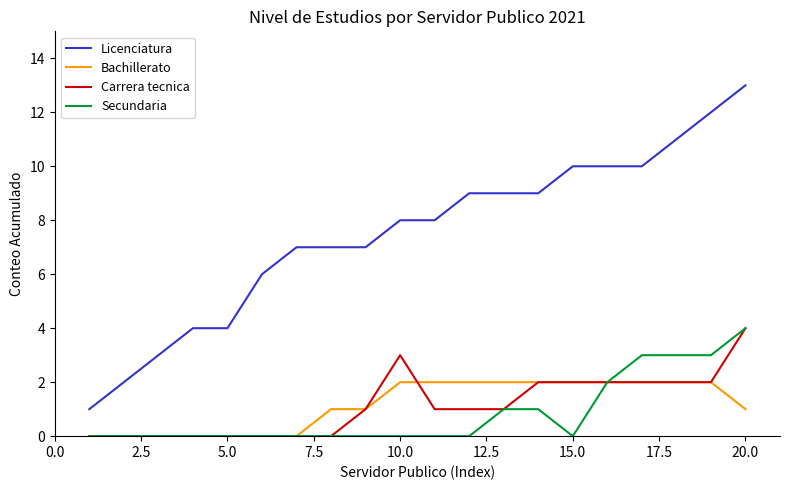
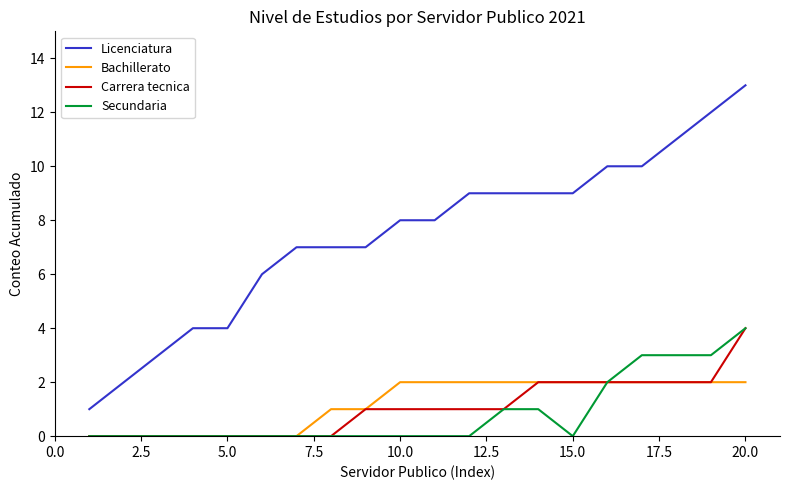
Carrera tecnica, 10.0: 3 -> 1
Licenciatura, 15.0: 10 -> 9
Bachillerato, 20.0: 1 -> 2
